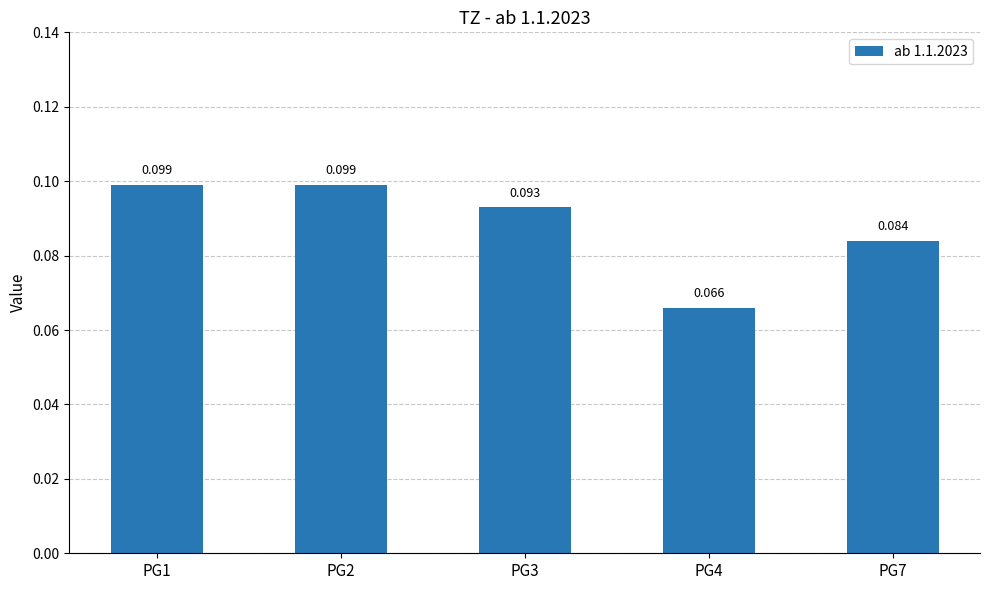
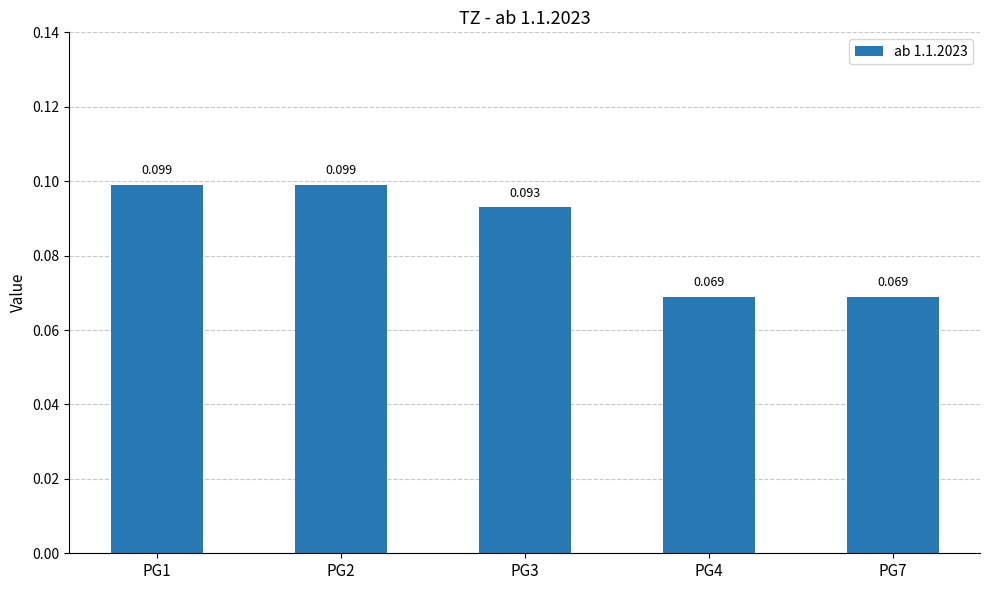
PG4: 0.066 -> 0.069
PG7: 0.084 -> 0.069
